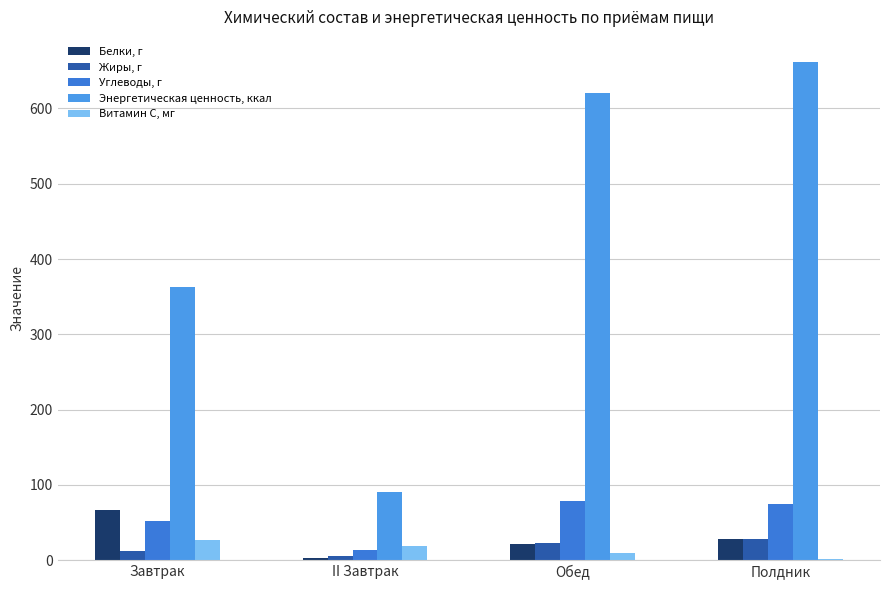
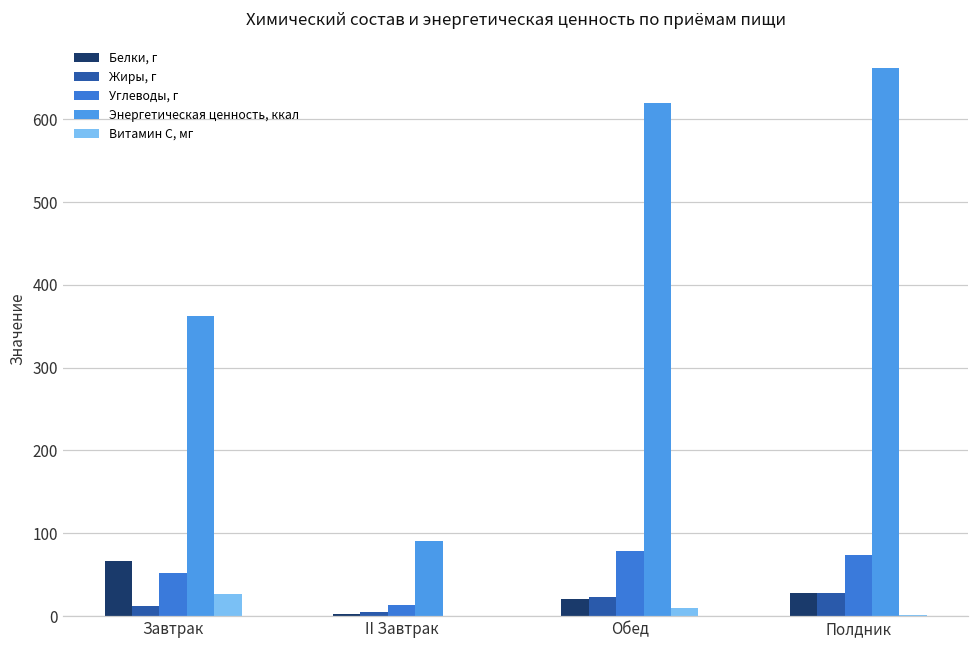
Витамин С, мг, II Завтрак: 20 -> 0
